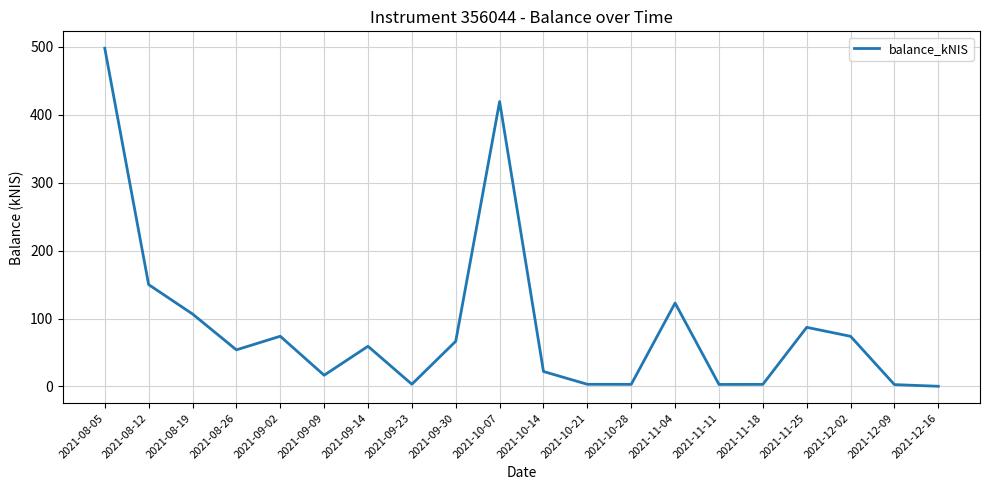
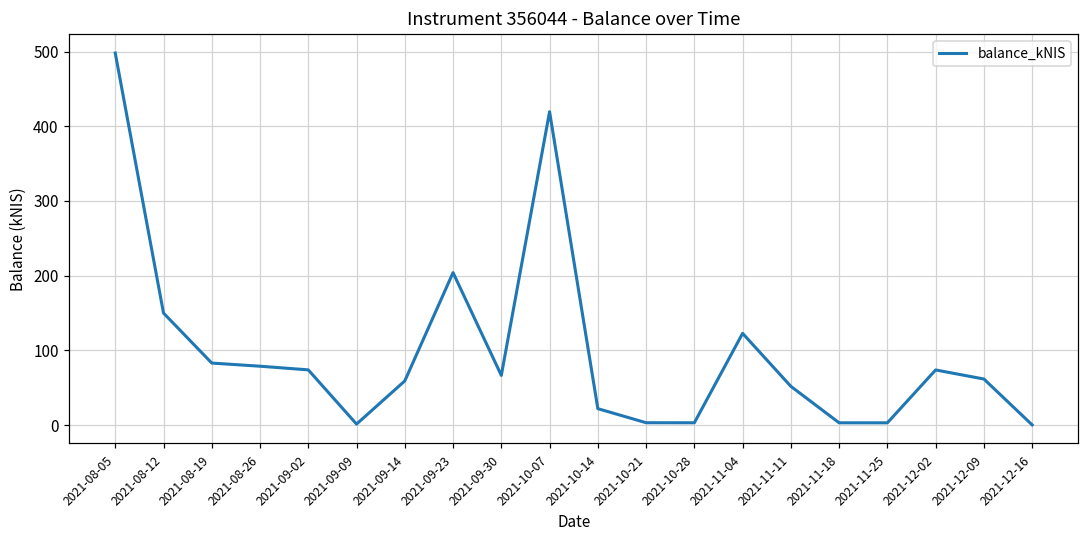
2021-08-19: 110 -> 80
2021-08-26: 50 -> 80
2021-09-09: 20 -> 0
2021-09-23: 0 -> 200
2021-11-11: 0 -> 50
2021-11-25: 90 -> 0
2021-12-09: 0 -> 60
